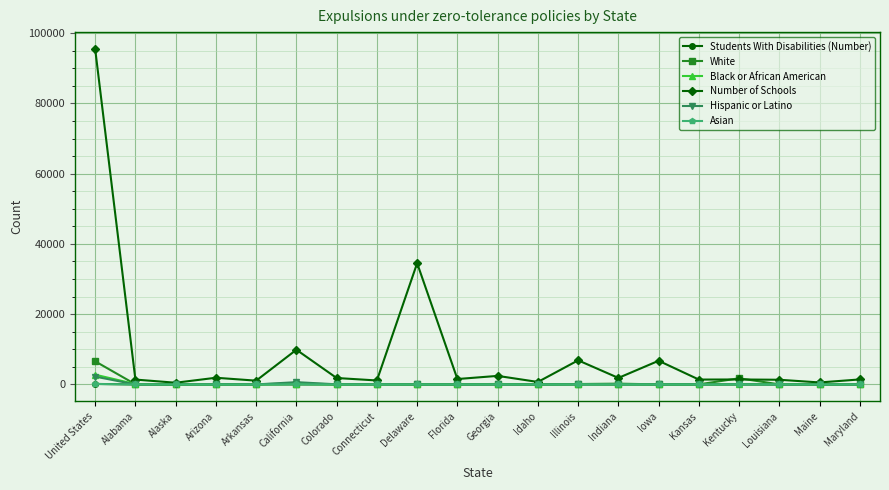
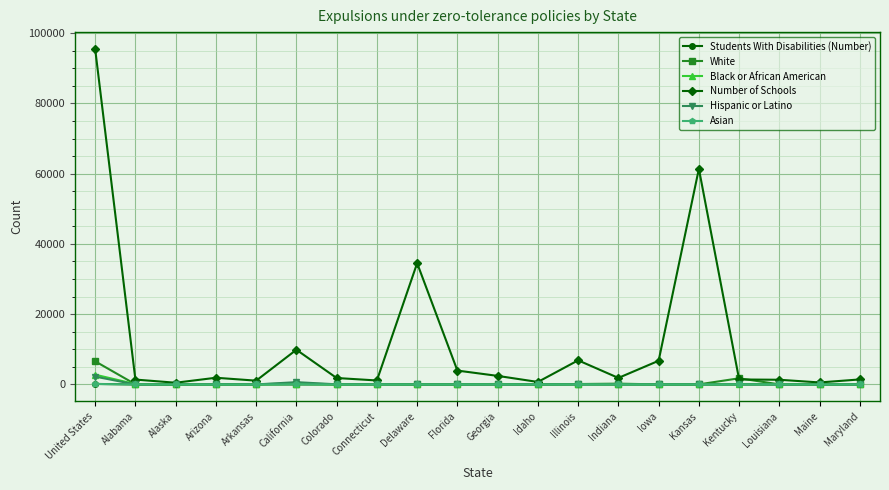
Number of Schools, Florida: 2000 -> 4000
Number of Schools, Kansas: 1000 -> 61000
